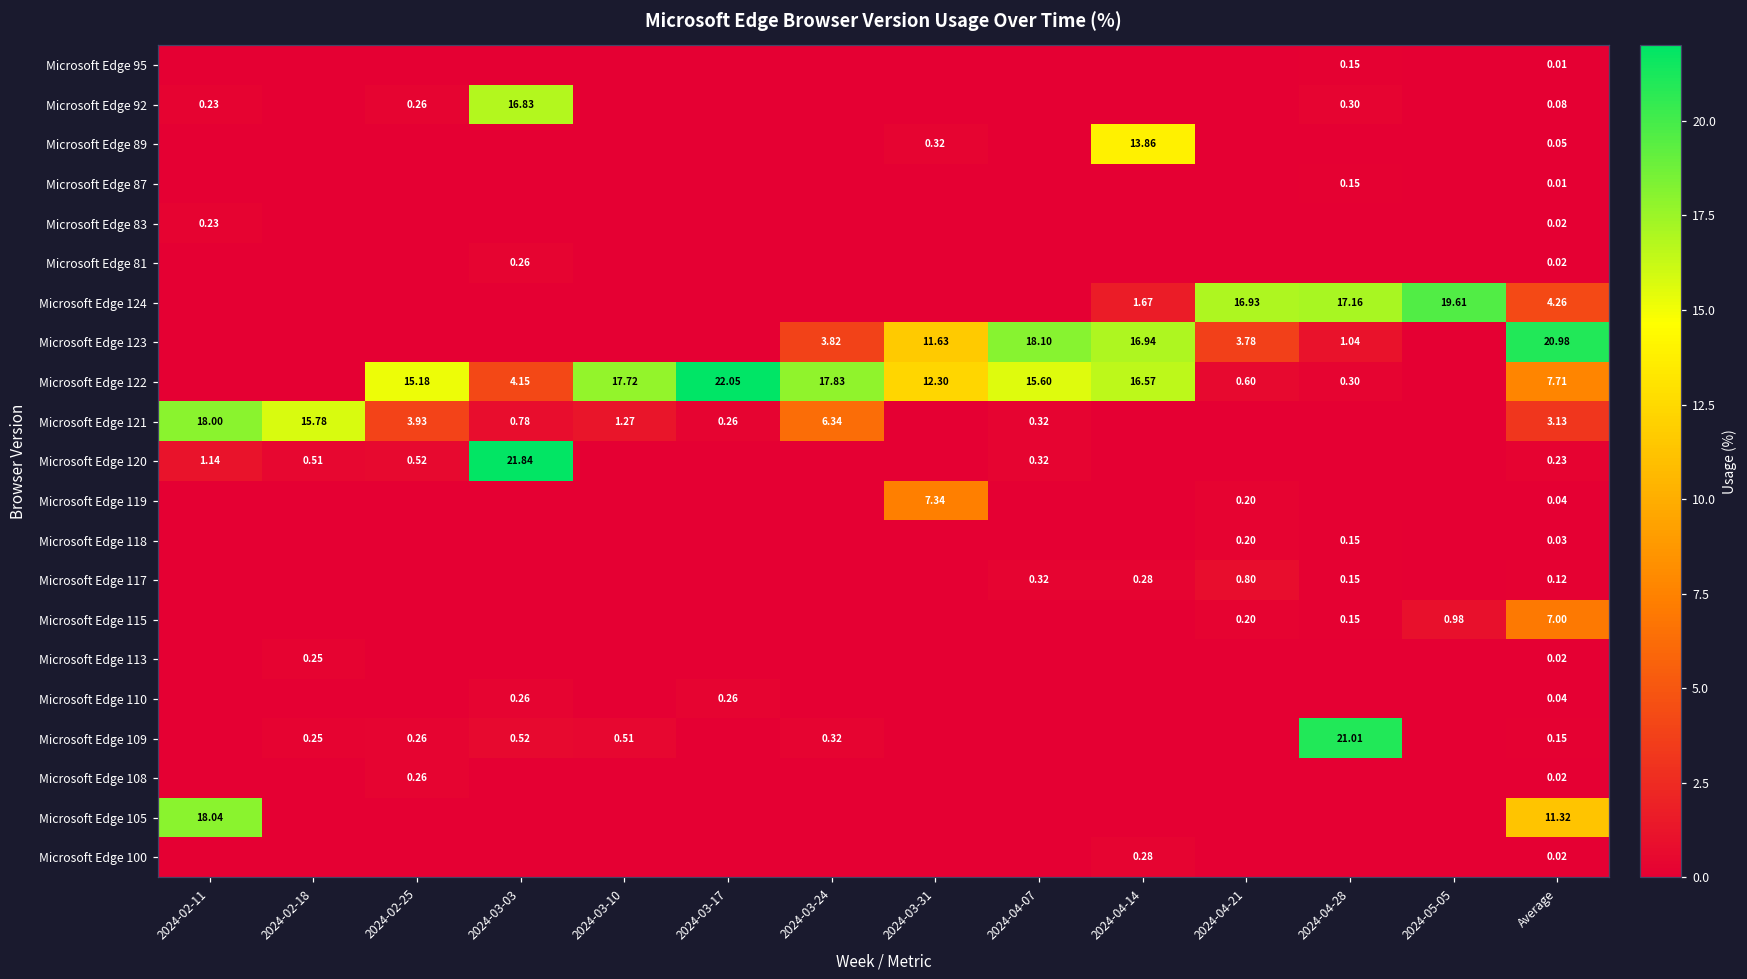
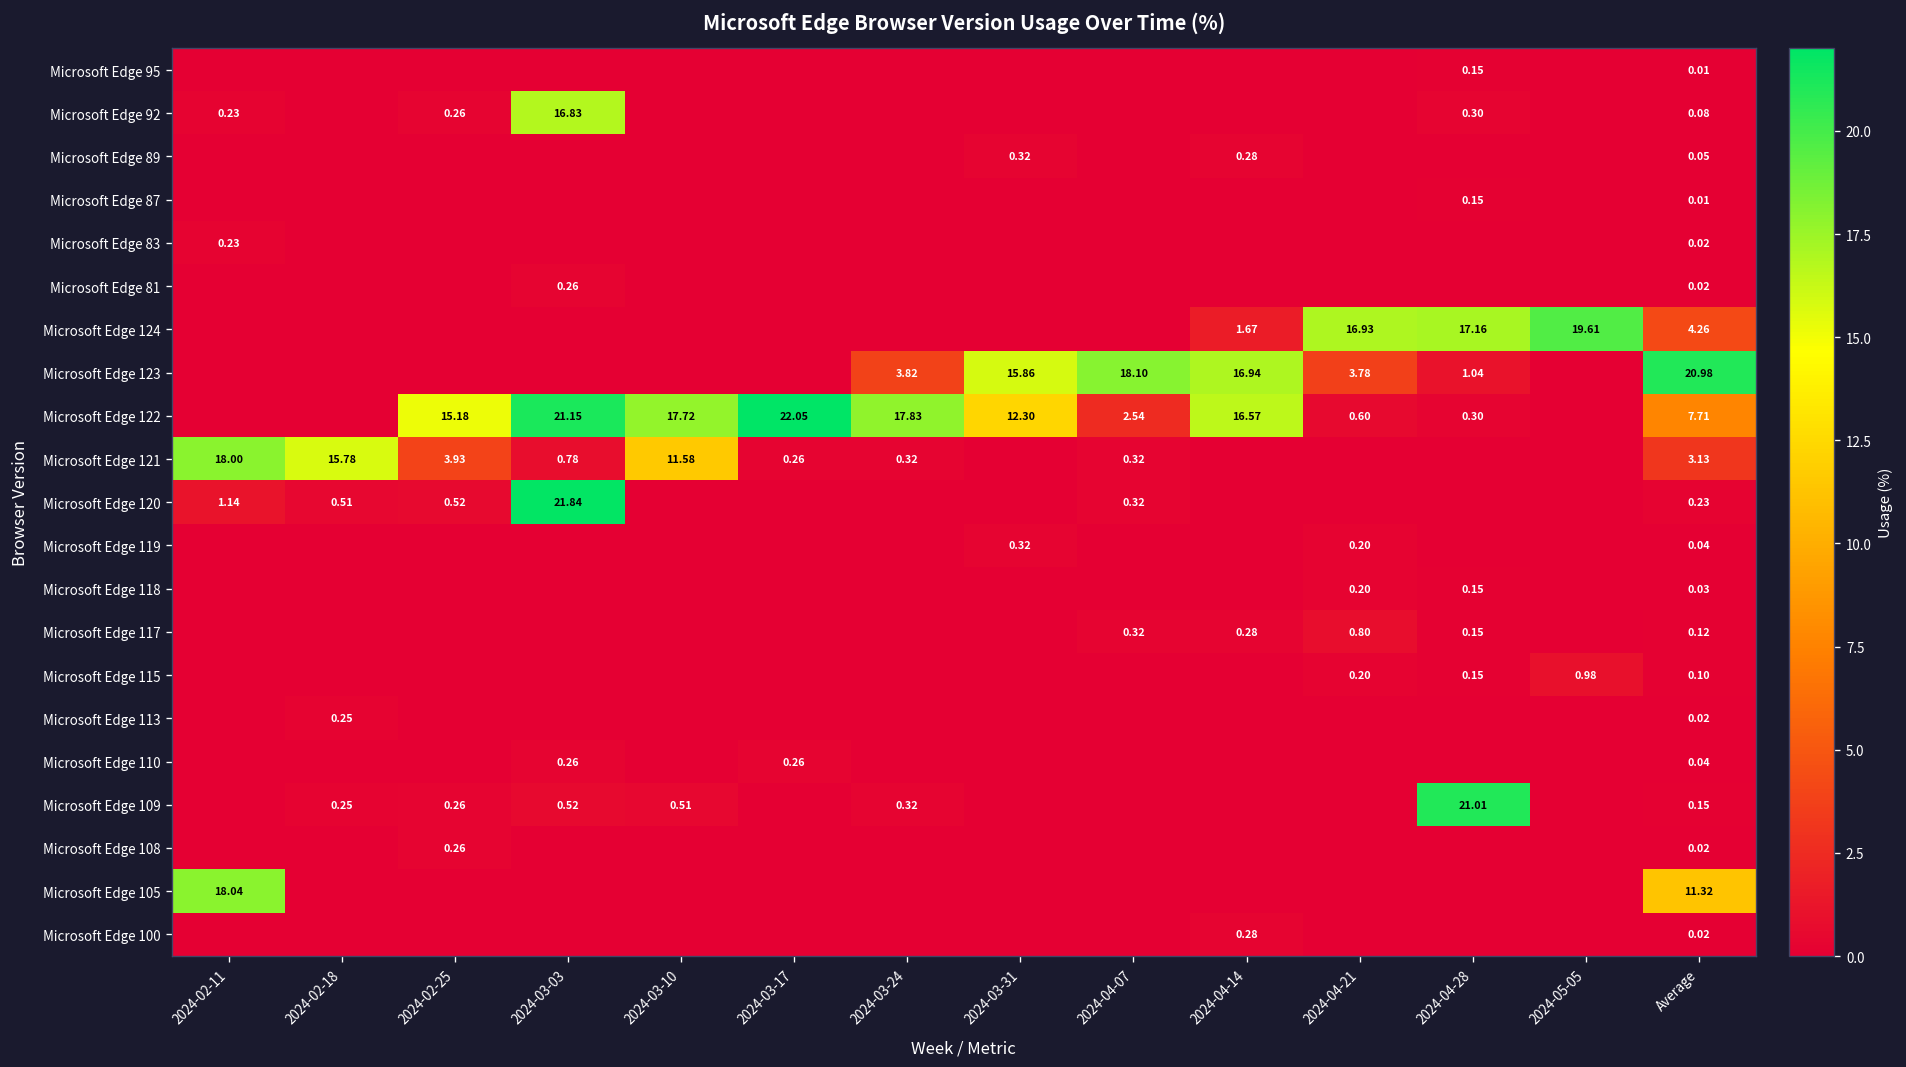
Microsoft Edge 89, 2024-04-14: 13.86 -> 0.28
Microsoft Edge 123, 2024-03-31: 11.63 -> 15.86
Microsoft Edge 122, 2024-03-03: 4.15 -> 21.15
Microsoft Edge 122, 2024-04-07: 15.60 -> 2.54
Microsoft Edge 121, 2024-03-10: 1.27 -> 11.58
Microsoft Edge 121, 2024-03-24: 6.34 -> 0.32
Microsoft Edge 119, 2024-03-31: 7.34 -> 0.32
Microsoft Edge 115, Average: 7.00 -> 0.10
